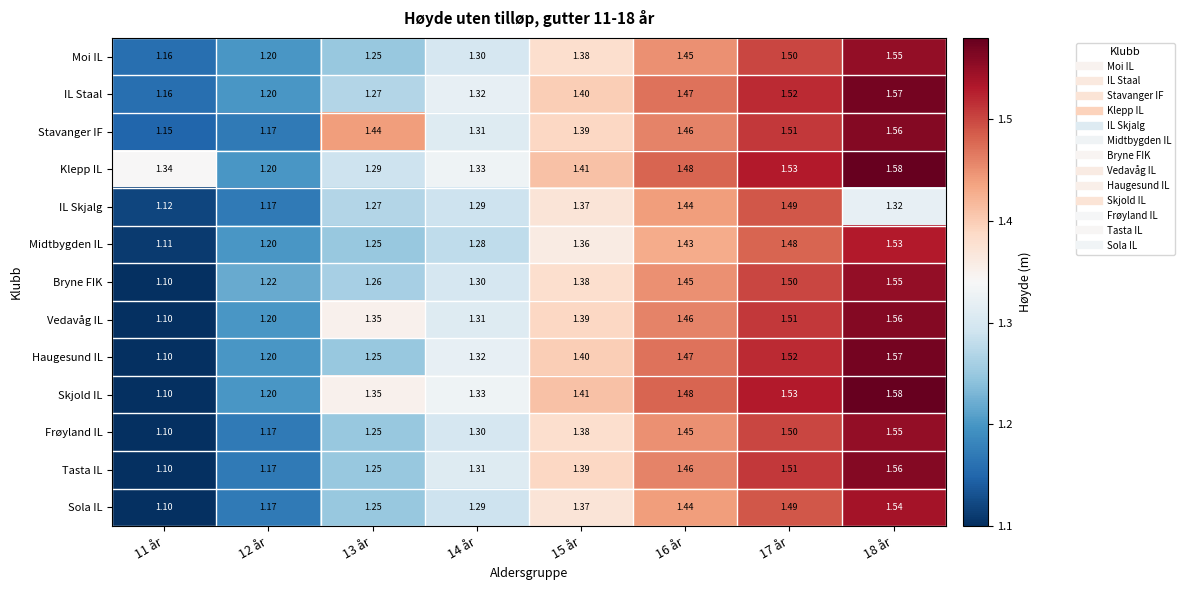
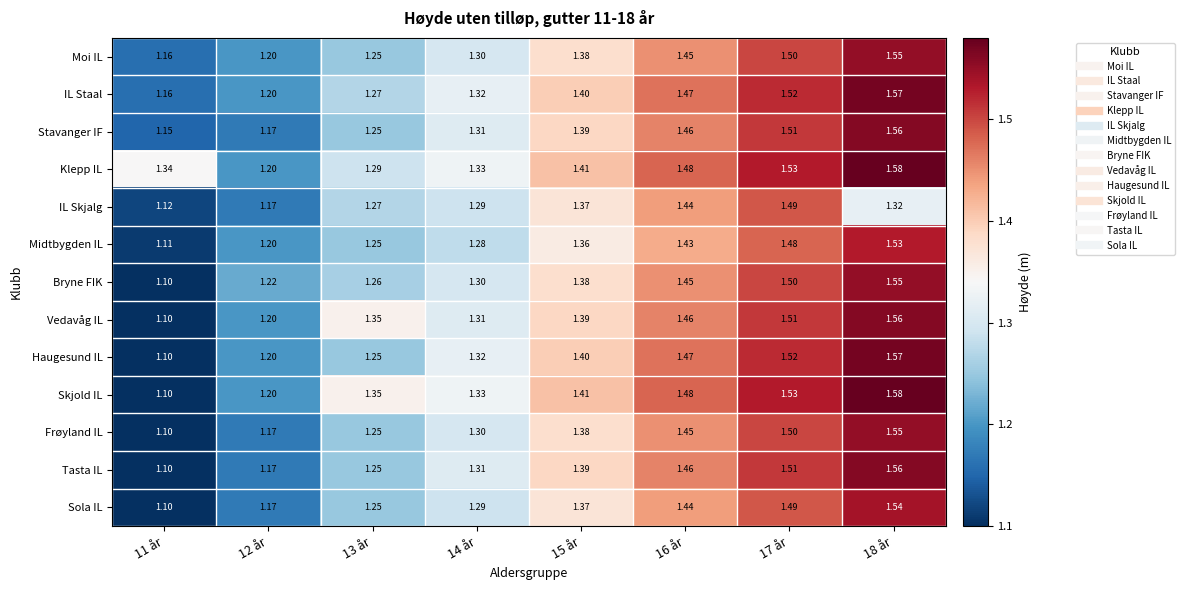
Stavanger IF, 13 år: 1.44 -> 1.25
